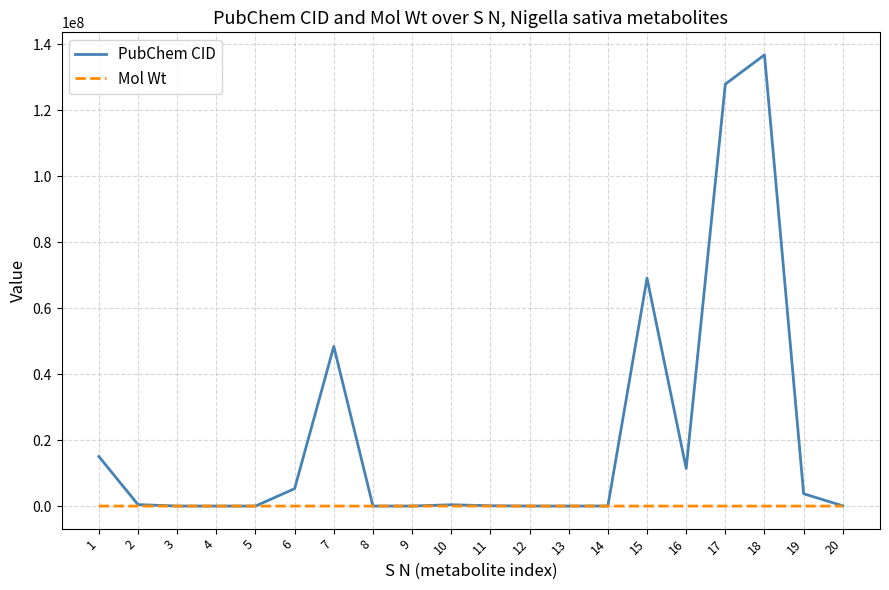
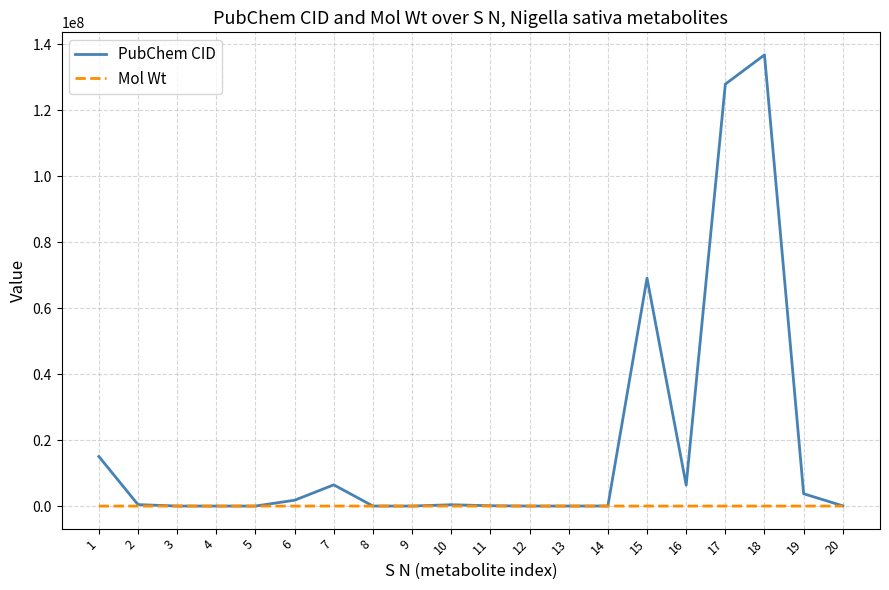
PubChem CID, 6: 5000000 -> 2000000
PubChem CID, 7: 48000000 -> 6000000
PubChem CID, 16: 11000000 -> 6000000
